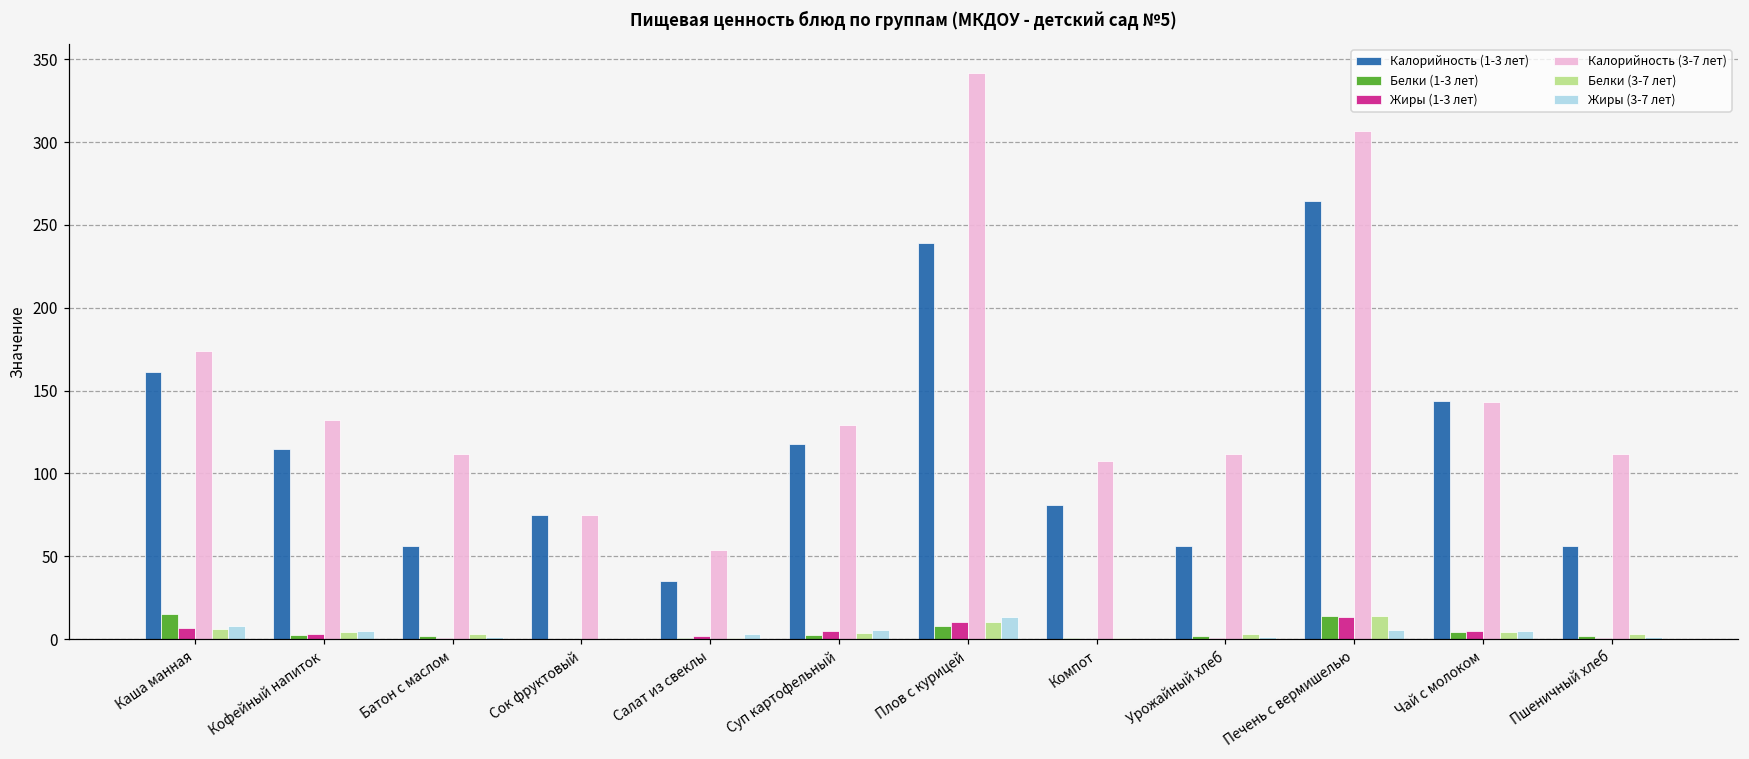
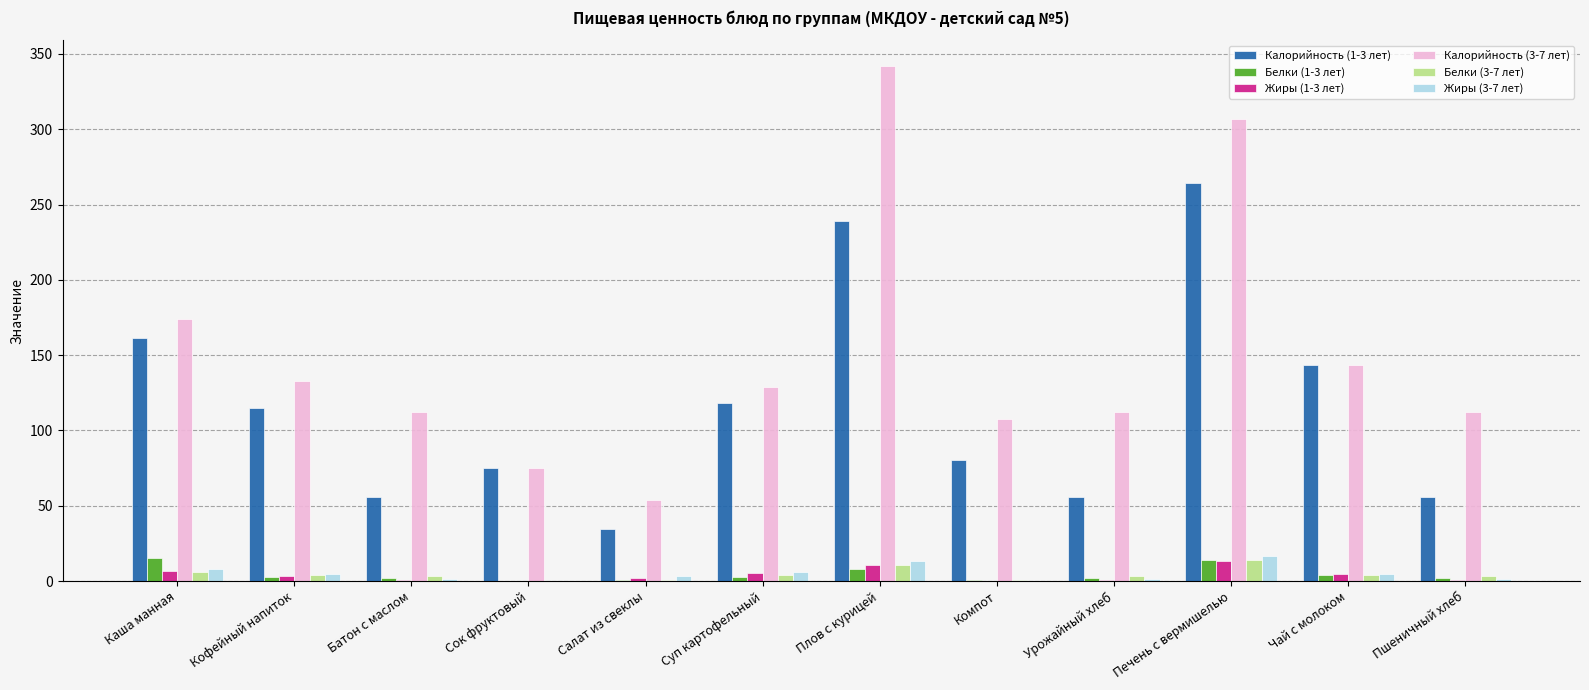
Жиры (3-7 лет), Печень с вермишелью: 6 -> 17
